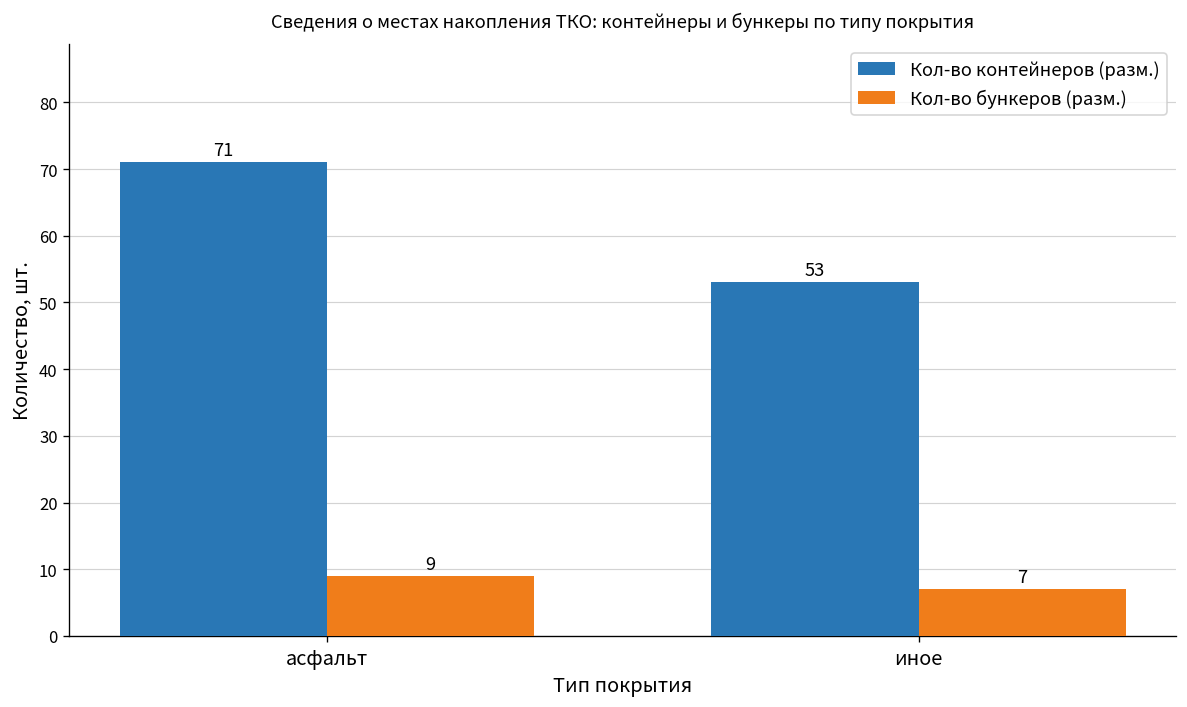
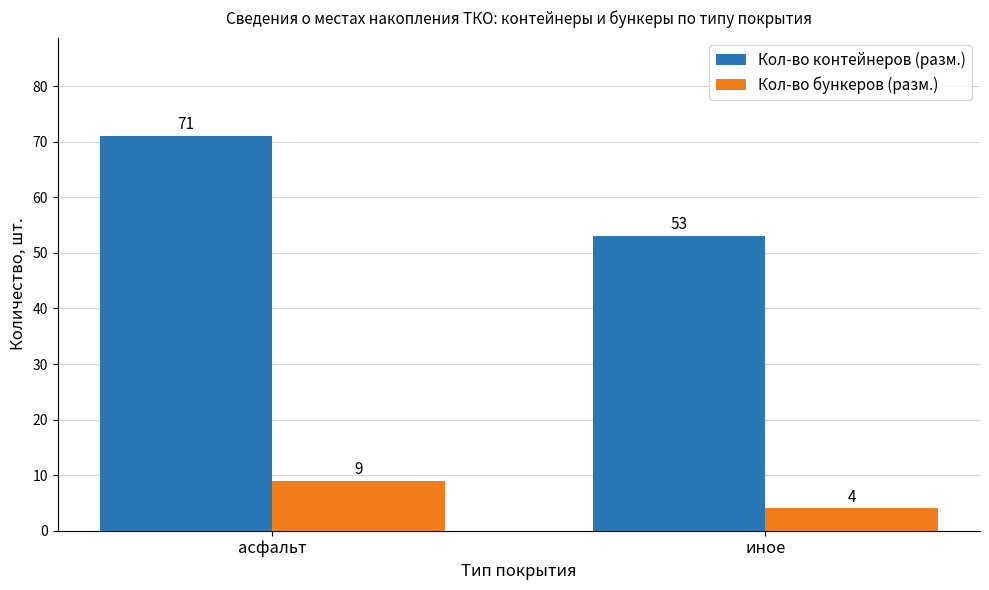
Кол-во бункеров (разм.), иное: 7 -> 4
